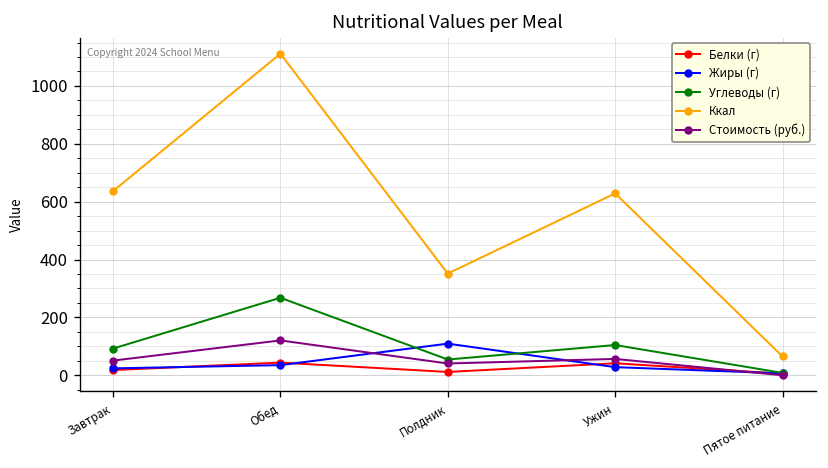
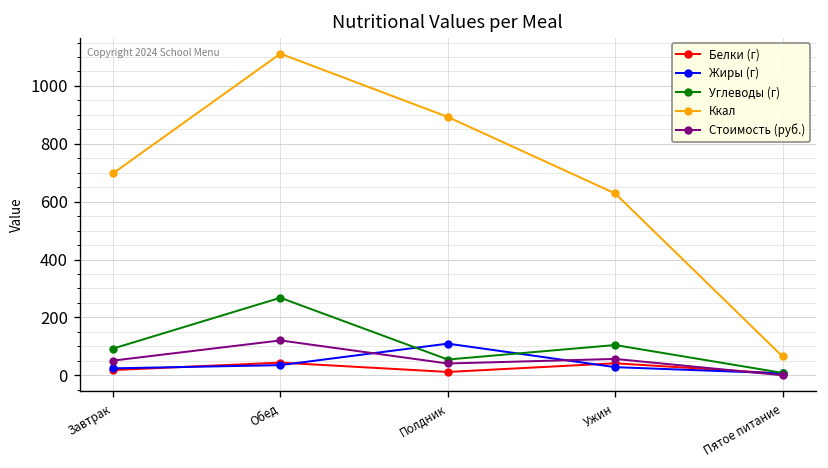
Ккал, Завтрак: 640 -> 700
Ккал, Полдник: 350 -> 890
